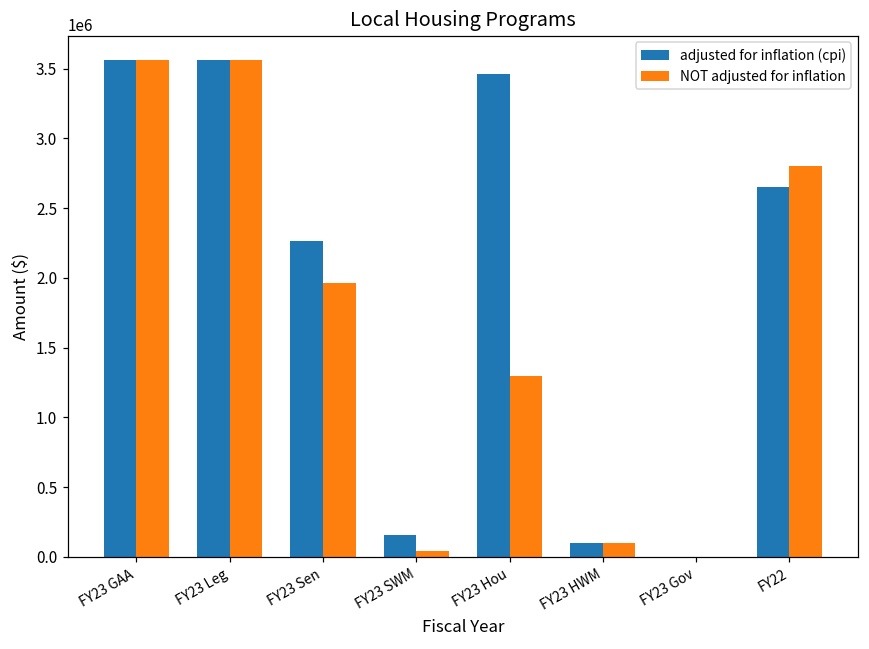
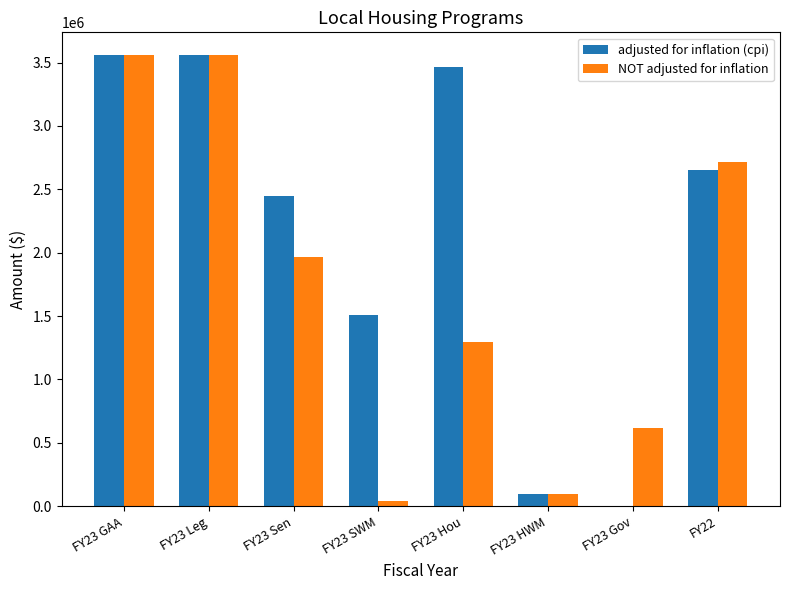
adjusted for inflation (cpi), FY23 Sen: 2270000 -> 2450000
adjusted for inflation (cpi), FY23 SWM: 160000 -> 1510000
NOT adjusted for inflation, FY23 Gov: 0 -> 620000
NOT adjusted for inflation, FY22: 2800000 -> 2720000
